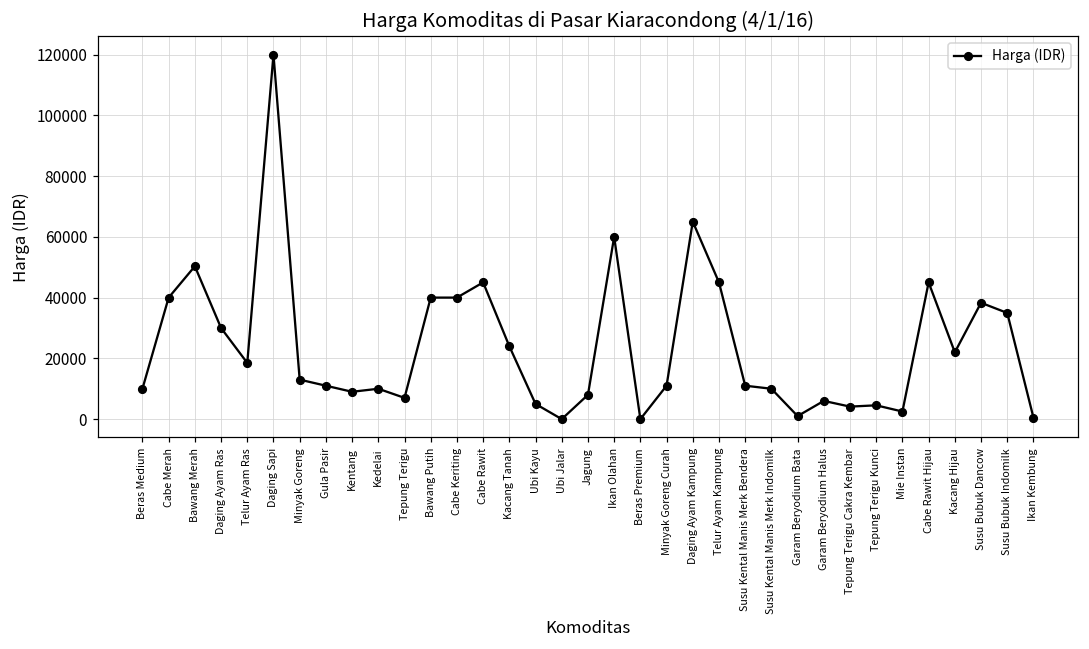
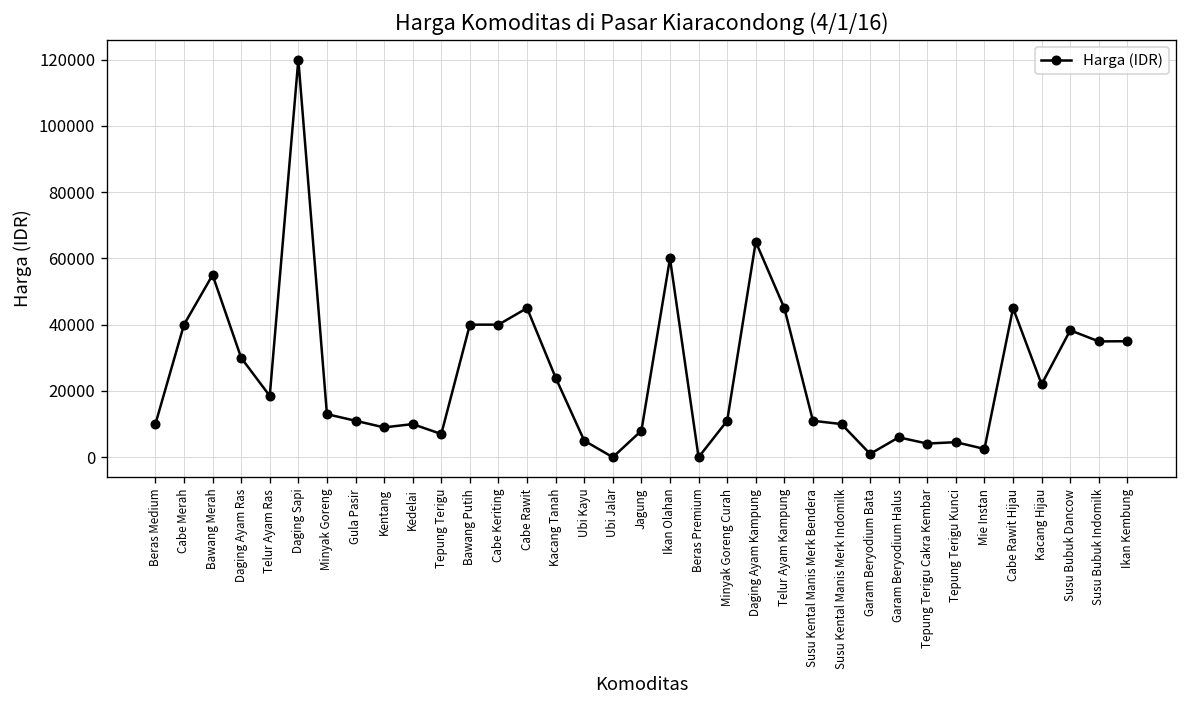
Bawang Merah: 50000 -> 55000
Ikan Kembung: 0 -> 35000
